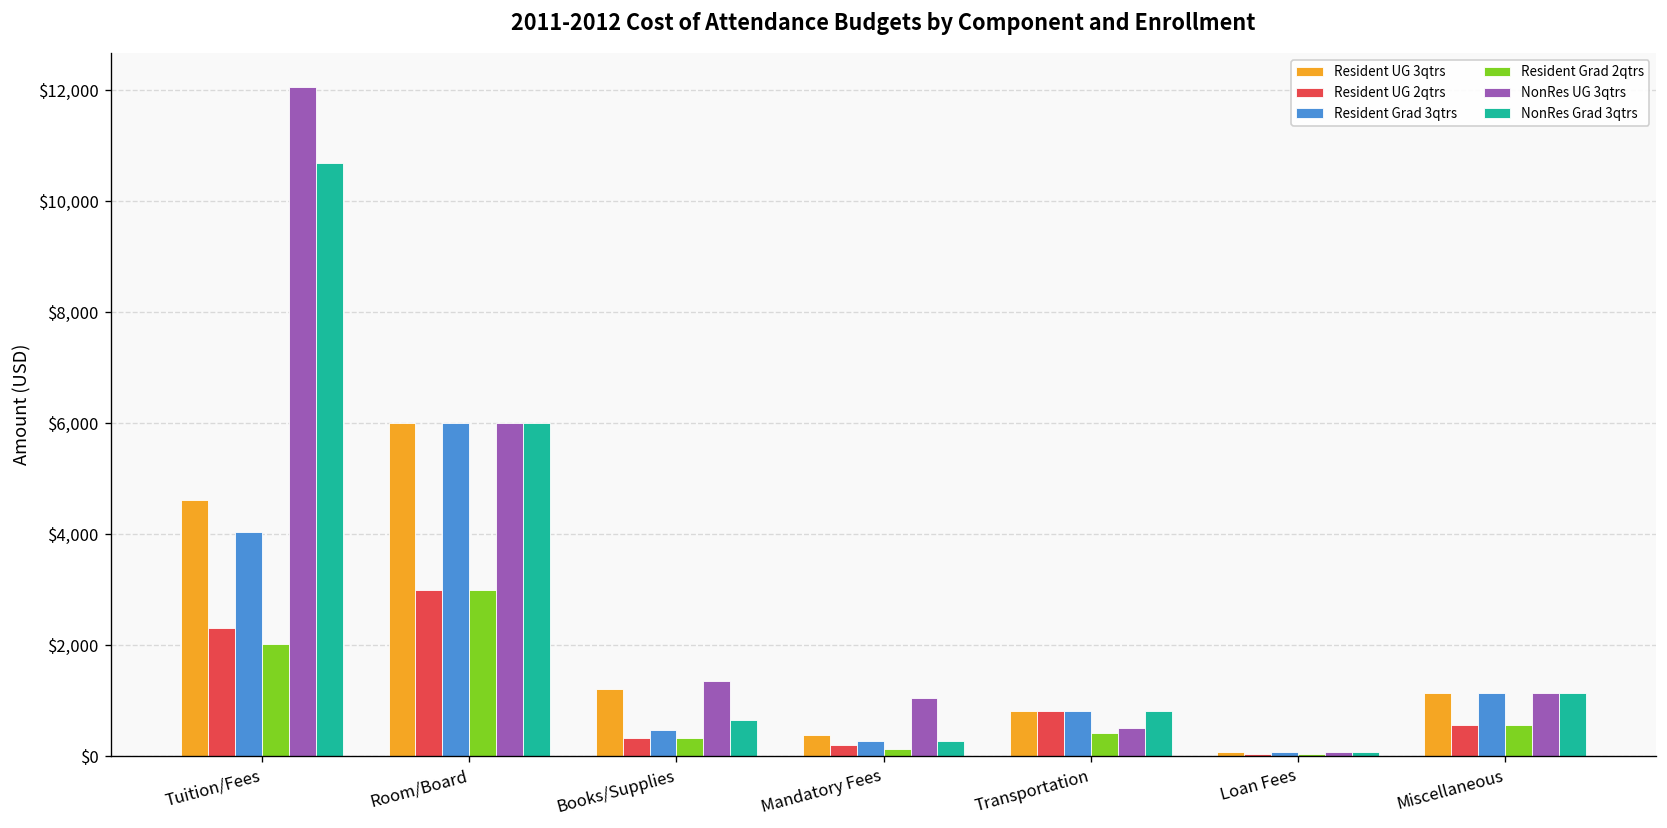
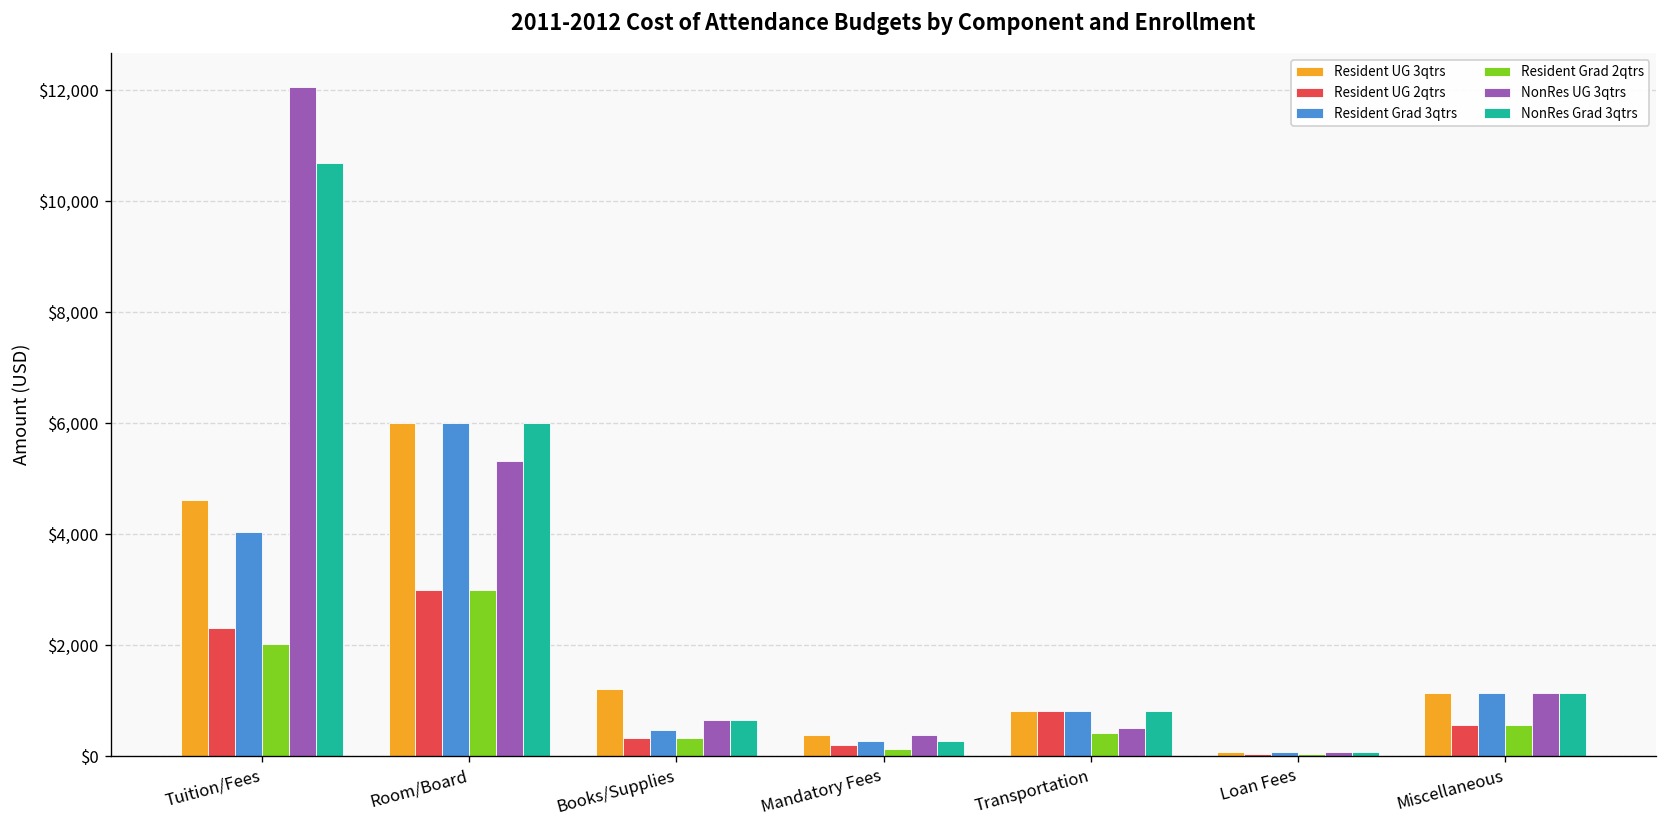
NonRes UG 3qtrs, Room/Board: $6,000 -> $5,300
NonRes UG 3qtrs, Books/Supplies: $1,400 -> $600
NonRes UG 3qtrs, Mandatory Fees: $1,000 -> $400
